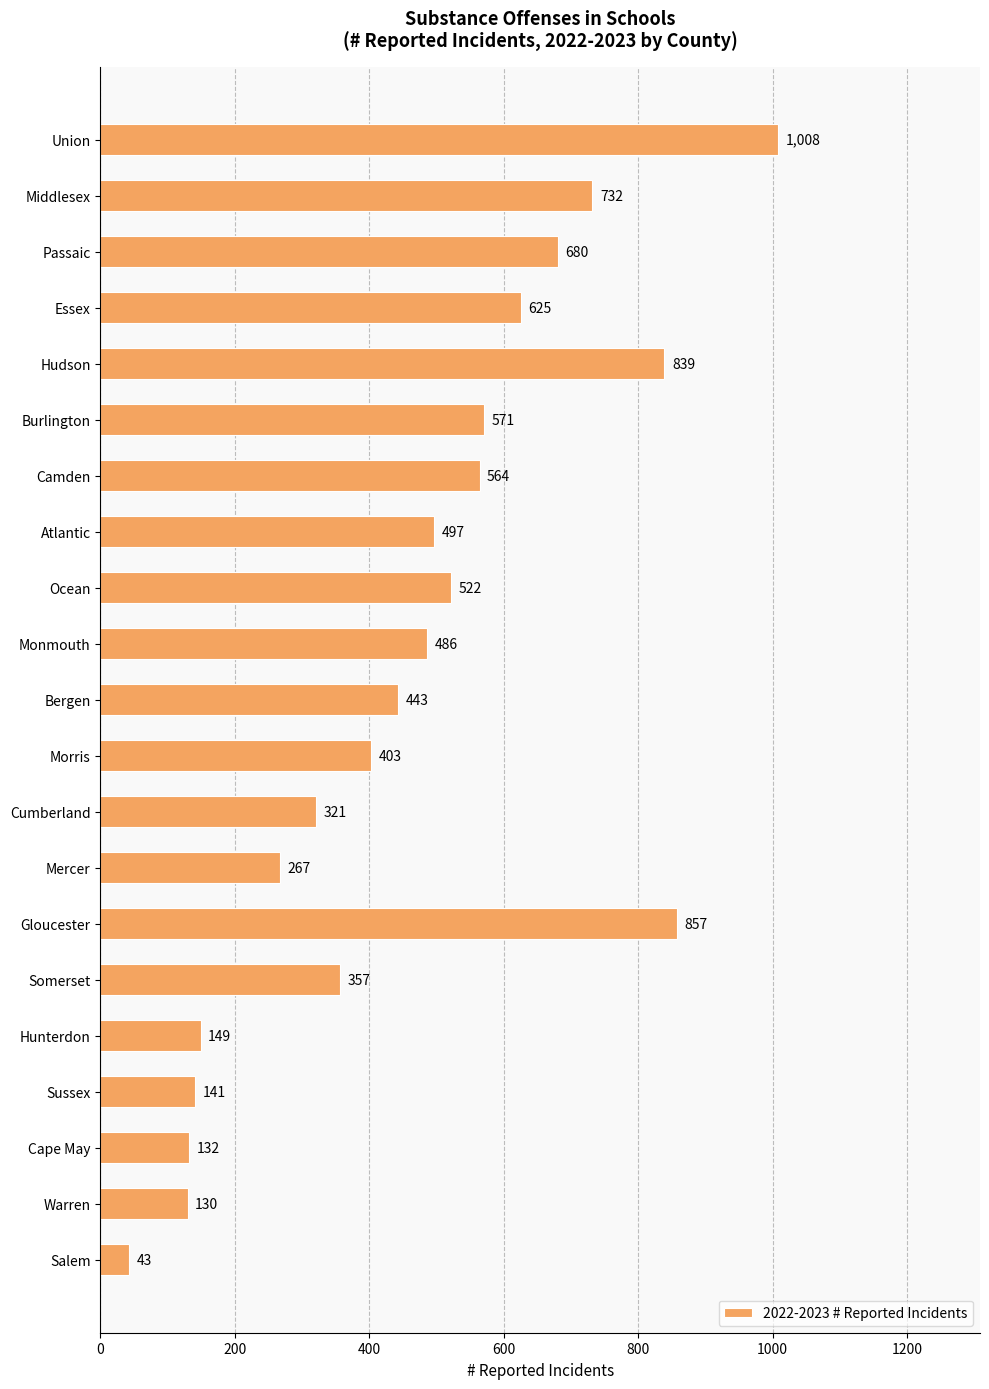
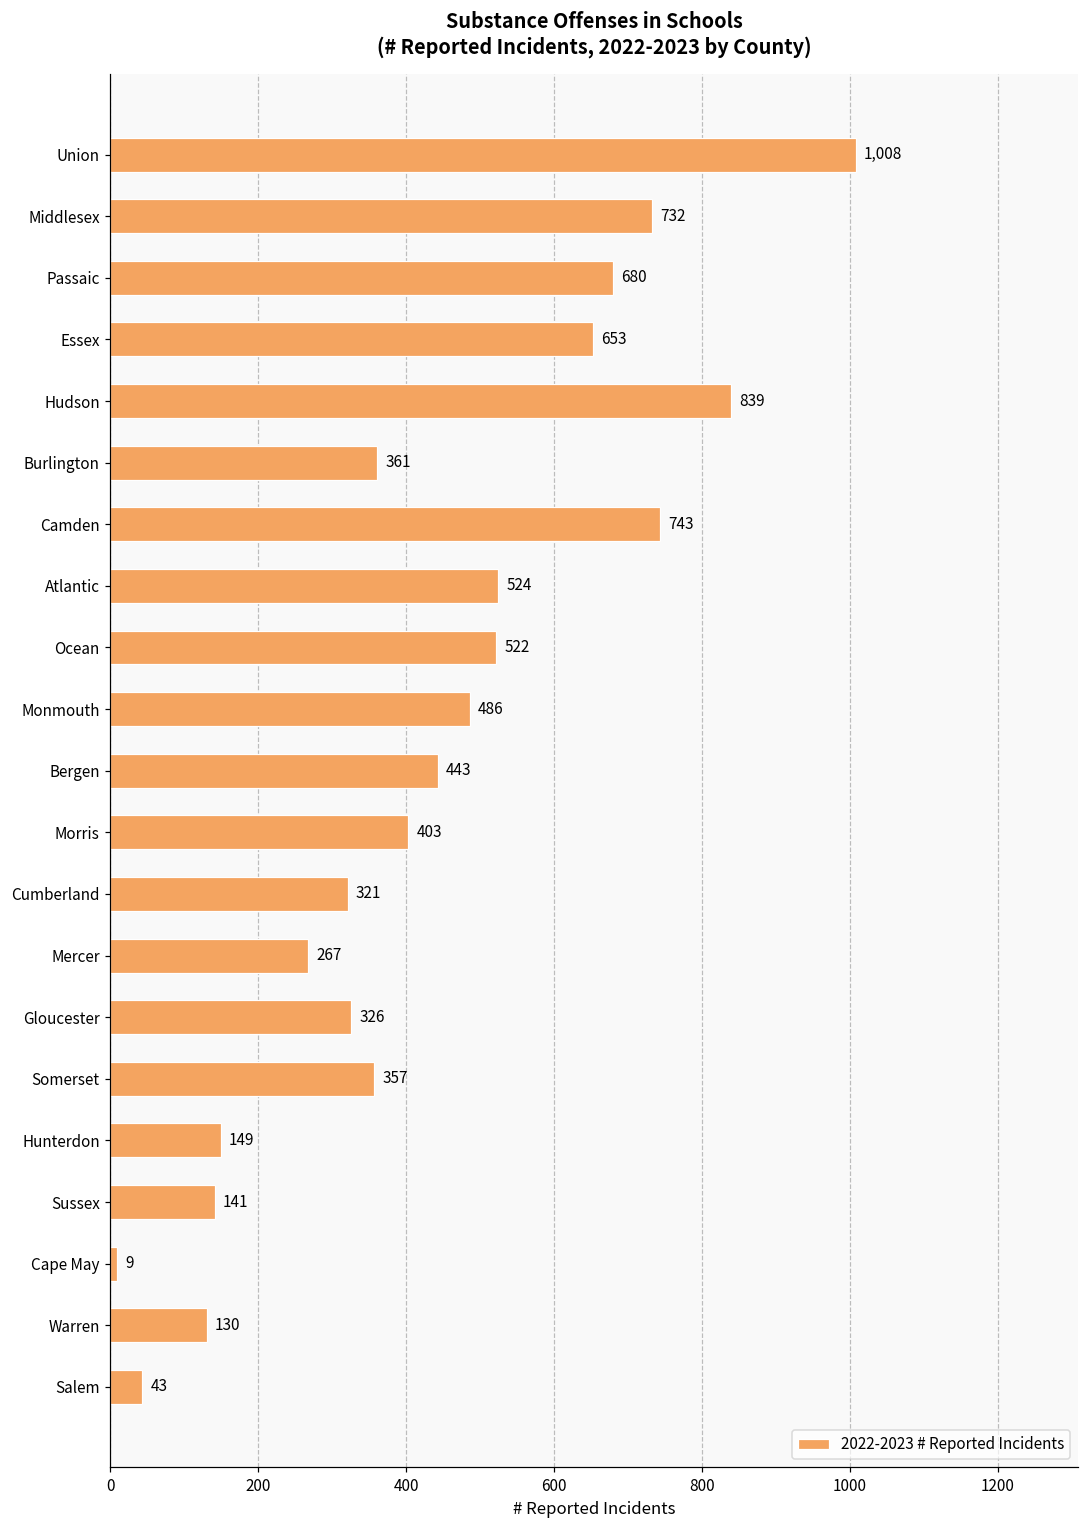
Essex: 625 -> 653
Burlington: 571 -> 361
Camden: 564 -> 743
Atlantic: 497 -> 524
Gloucester: 857 -> 326
Cape May: 132 -> 9
